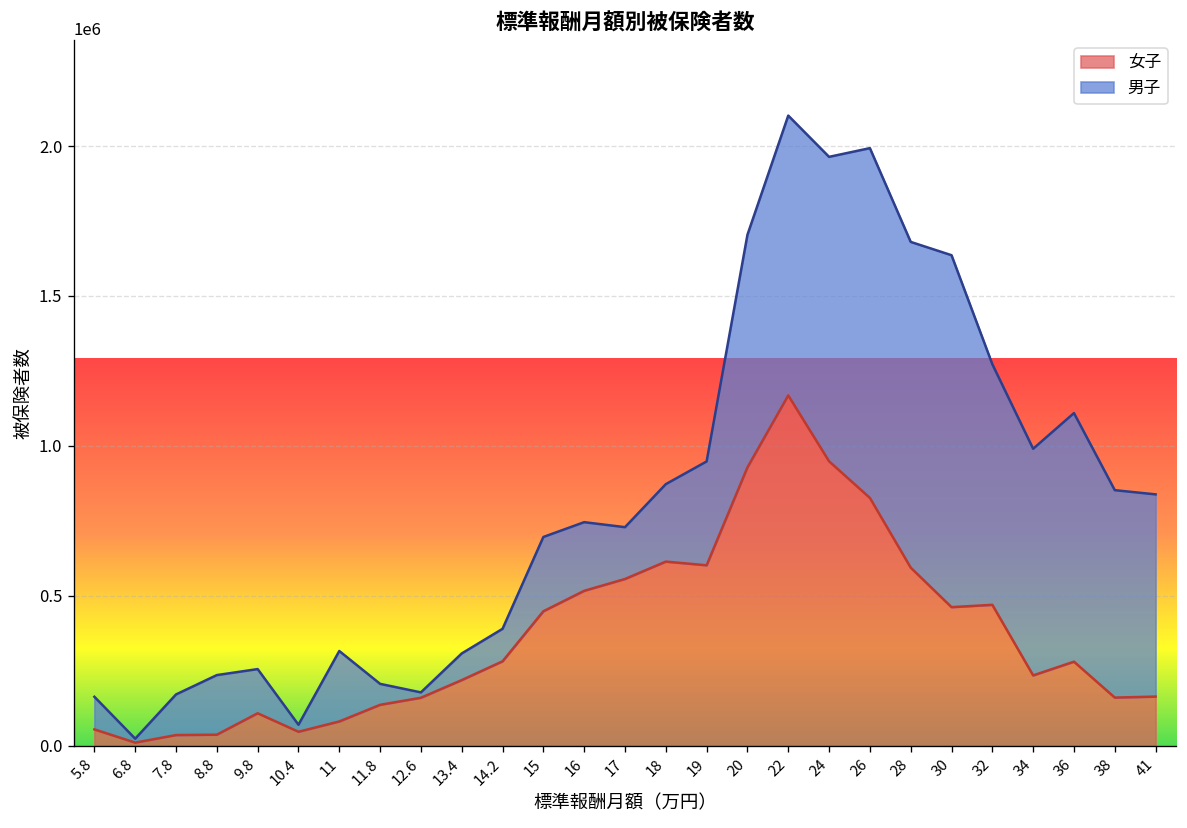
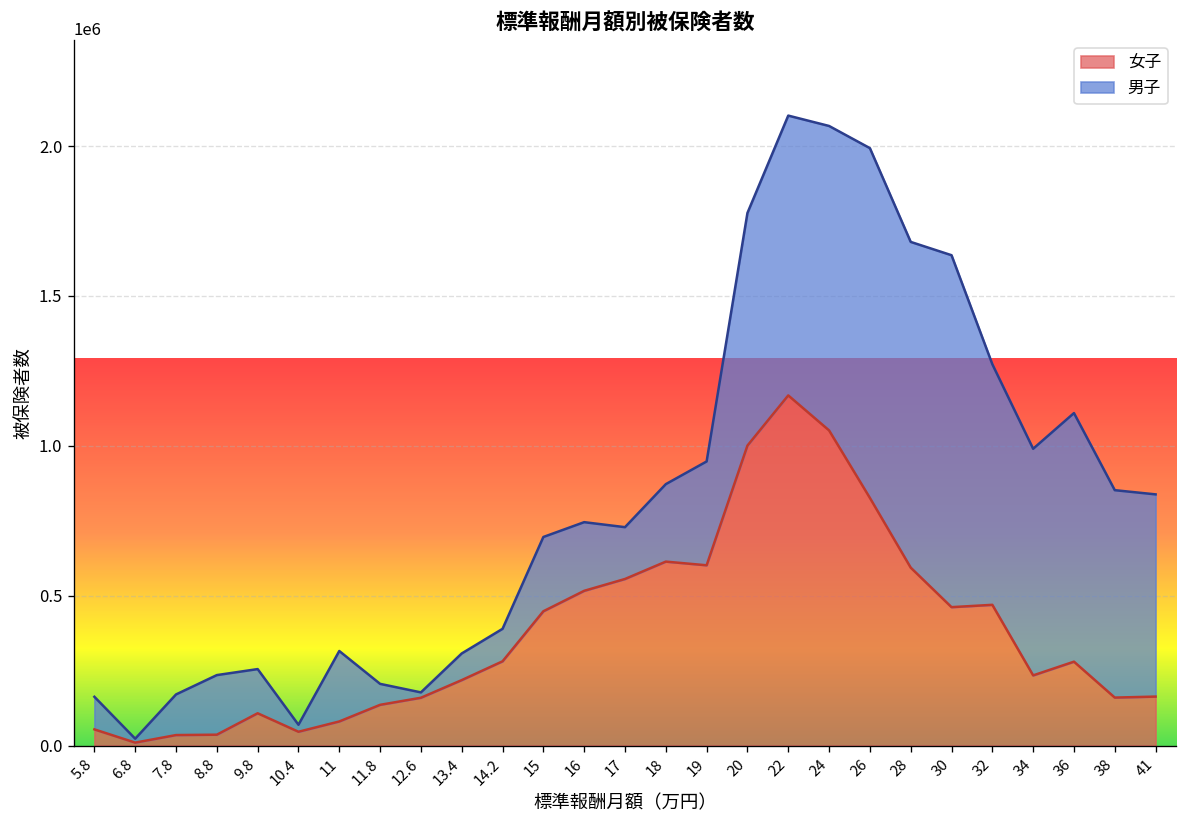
女子, 20: 930000 -> 1000000
女子, 24: 950000 -> 1050000
